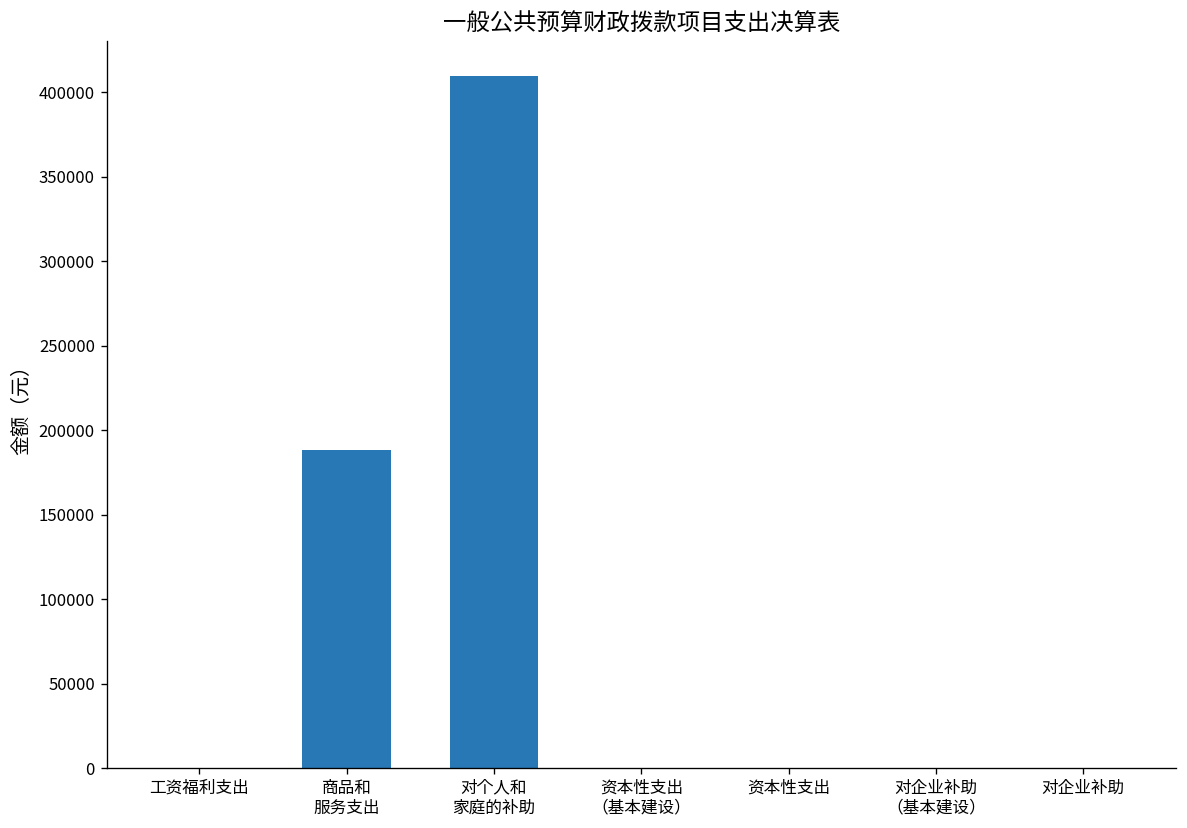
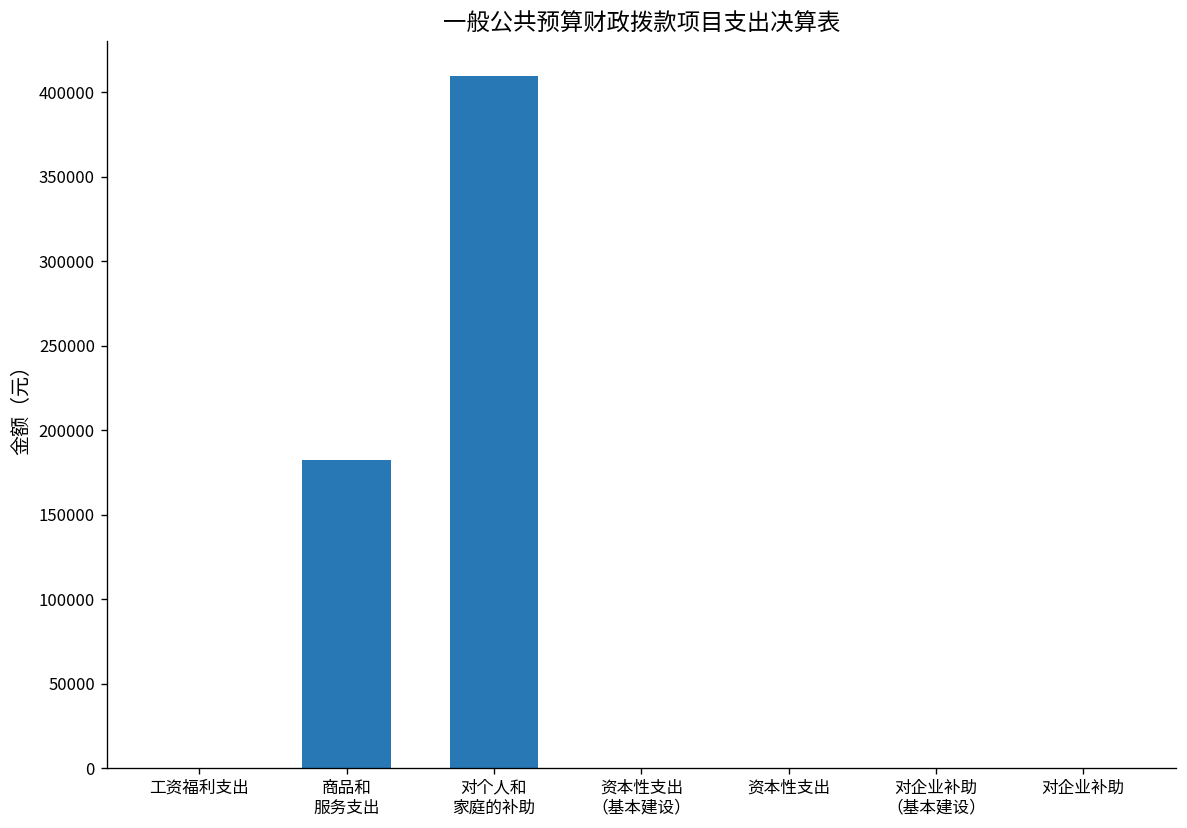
商品和 服务支出: 188000 -> 182000
